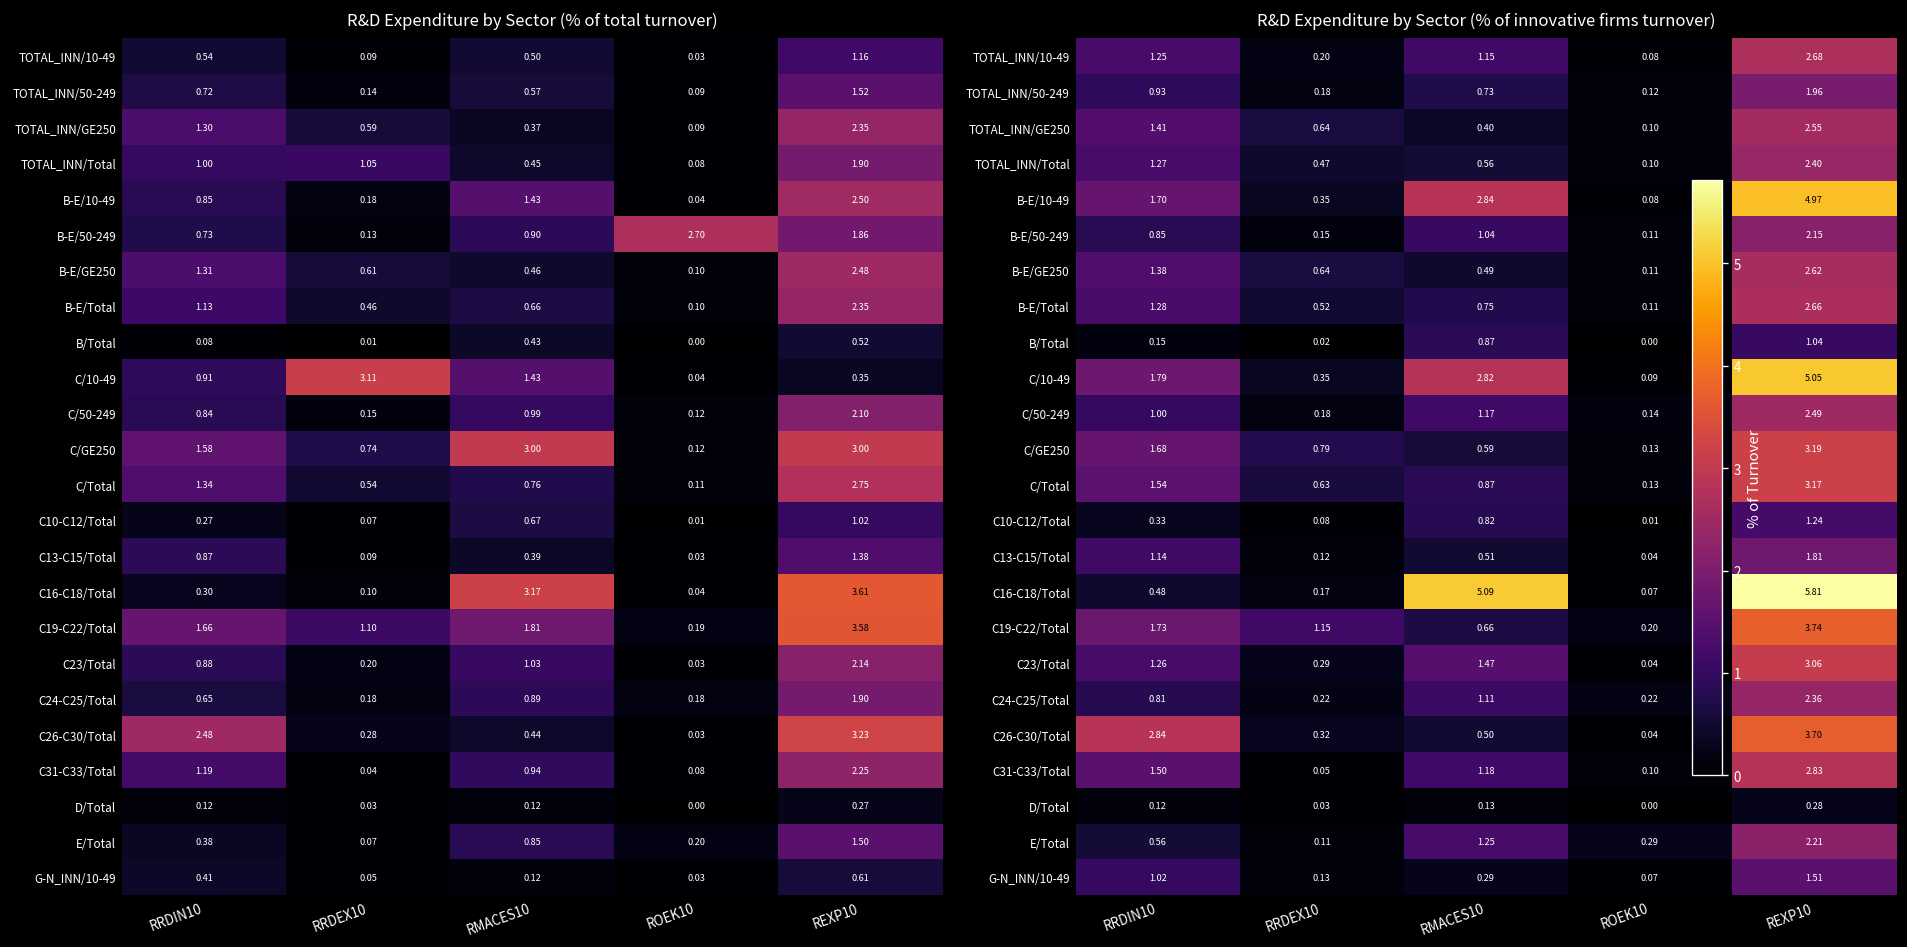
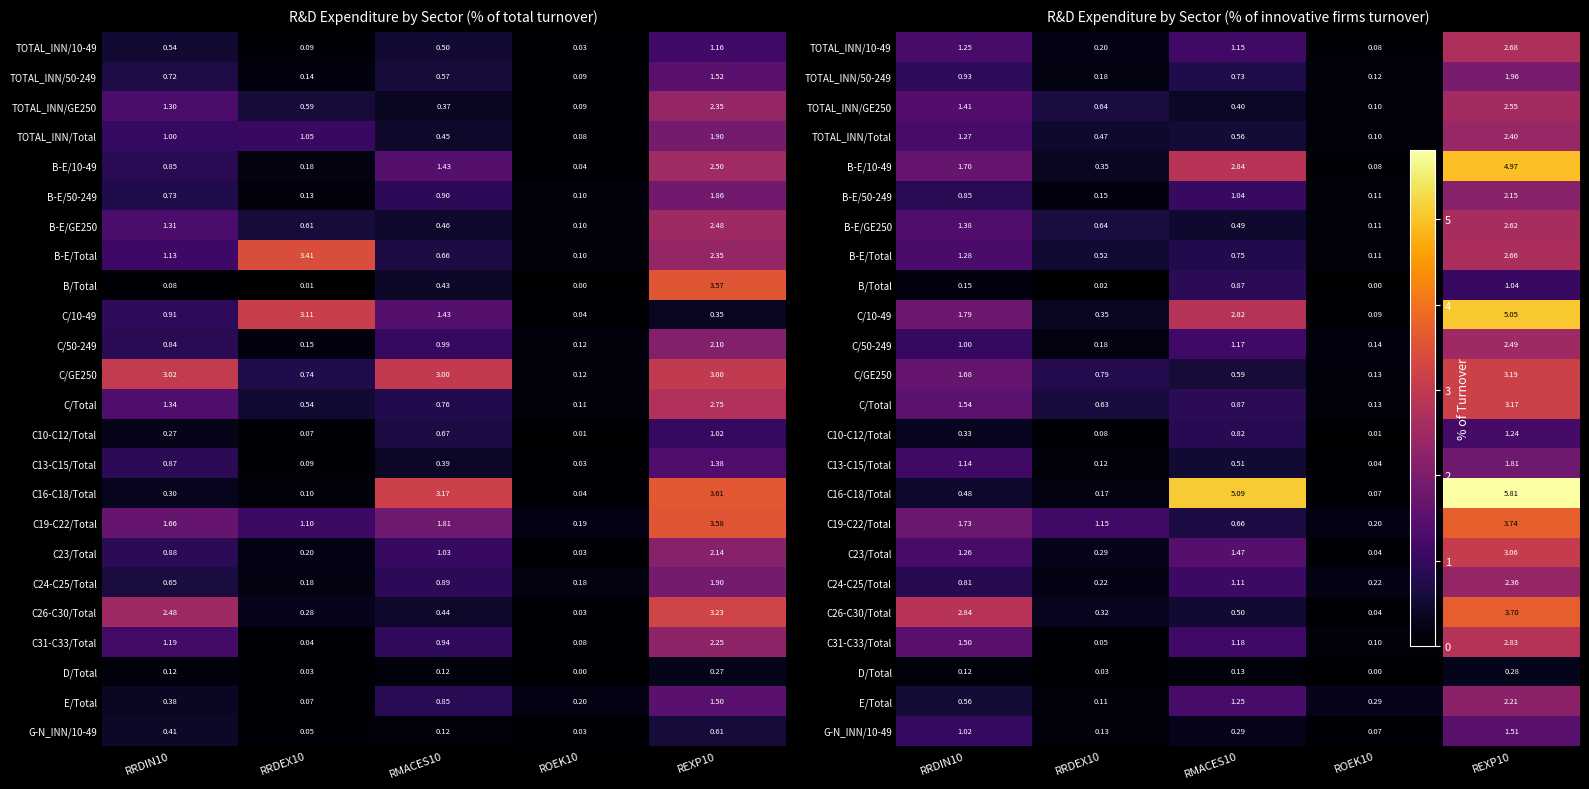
R&D Expenditure by Sector (% of total turnover), B-E/50-249, ROEK10: 2.70 -> 0.10
R&D Expenditure by Sector (% of total turnover), B-E/Total, RRDEX10: 0.46 -> 3.41
R&D Expenditure by Sector (% of total turnover), B/Total, REXP10: 0.52 -> 3.57
R&D Expenditure by Sector (% of total turnover), C/GE250, RRDIN10: 1.58 -> 3.02
